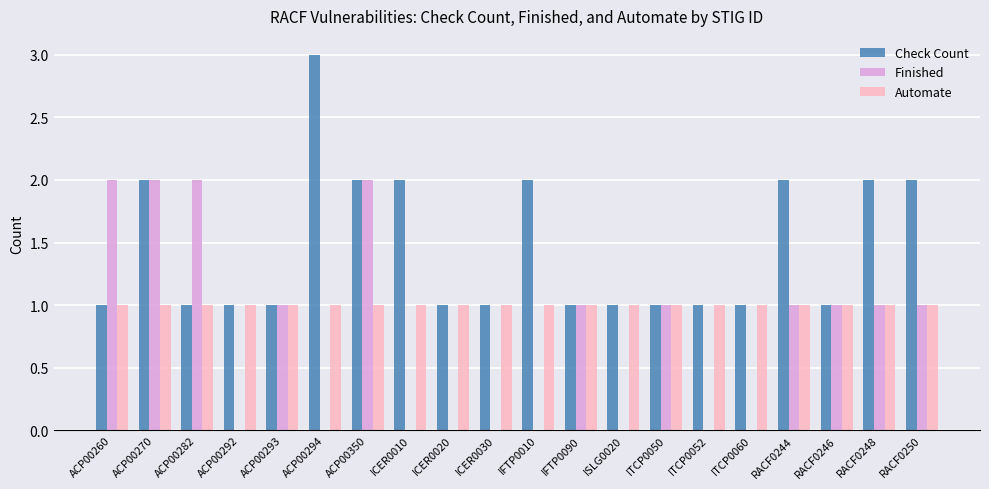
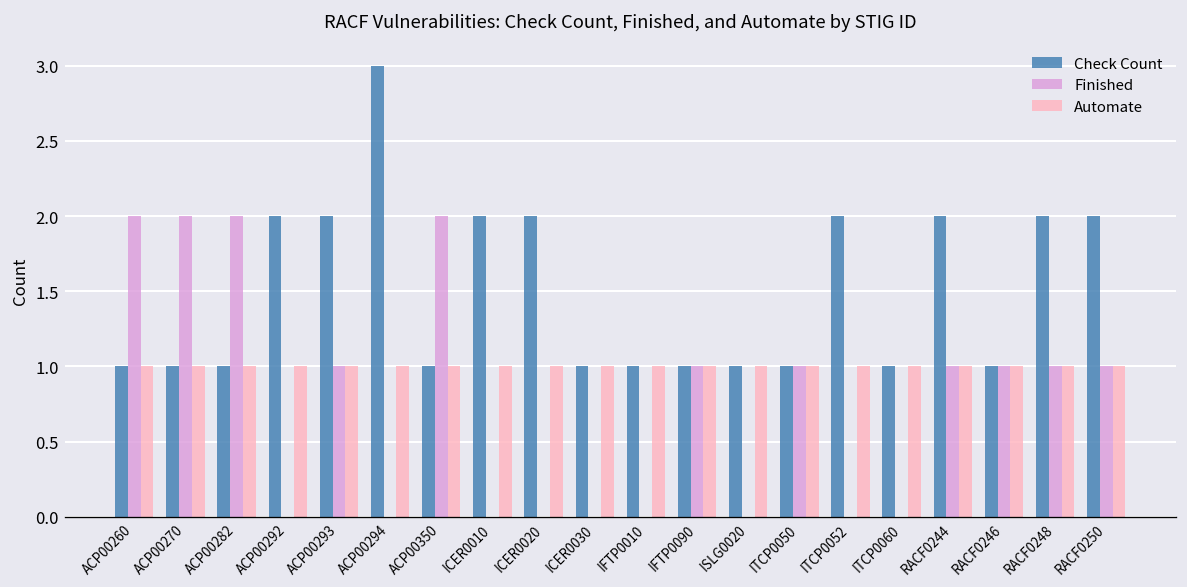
Check Count, ACP00270: 2 -> 1
Check Count, ACP00292: 1 -> 2
Check Count, ACP00293: 1 -> 2
Check Count, ACP00350: 2 -> 1
Check Count, ICER0020: 1 -> 2
Check Count, IFTP0010: 2 -> 1
Check Count, ITCP0052: 1 -> 2
